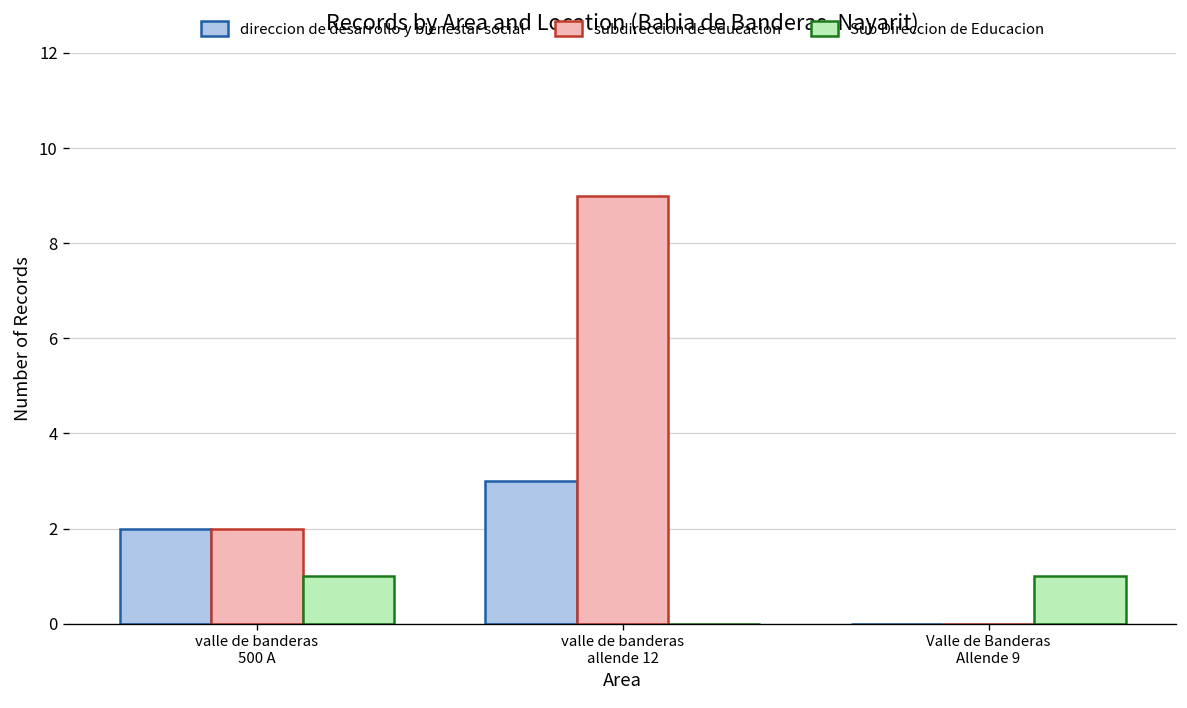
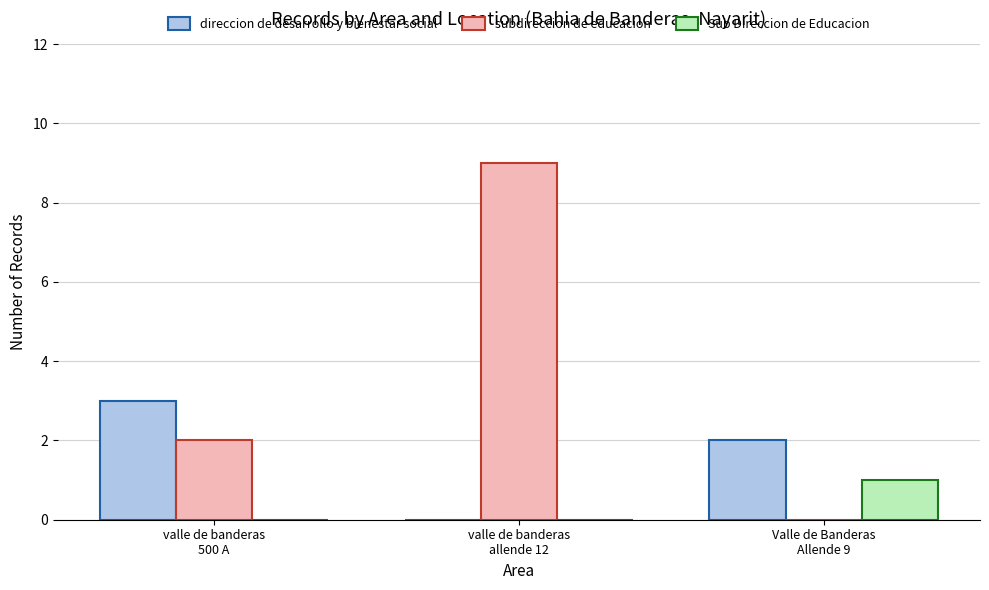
direccion de desarrollo y bienestar social, valle de banderas 500 A: 2 -> 3
Sub Direccion de Educacion, valle de banderas 500 A: 1 -> 0
direccion de desarrollo y bienestar social, valle de banderas allende 12: 3 -> 0
direccion de desarrollo y bienestar social, Valle de Banderas Allende 9: 0 -> 2
